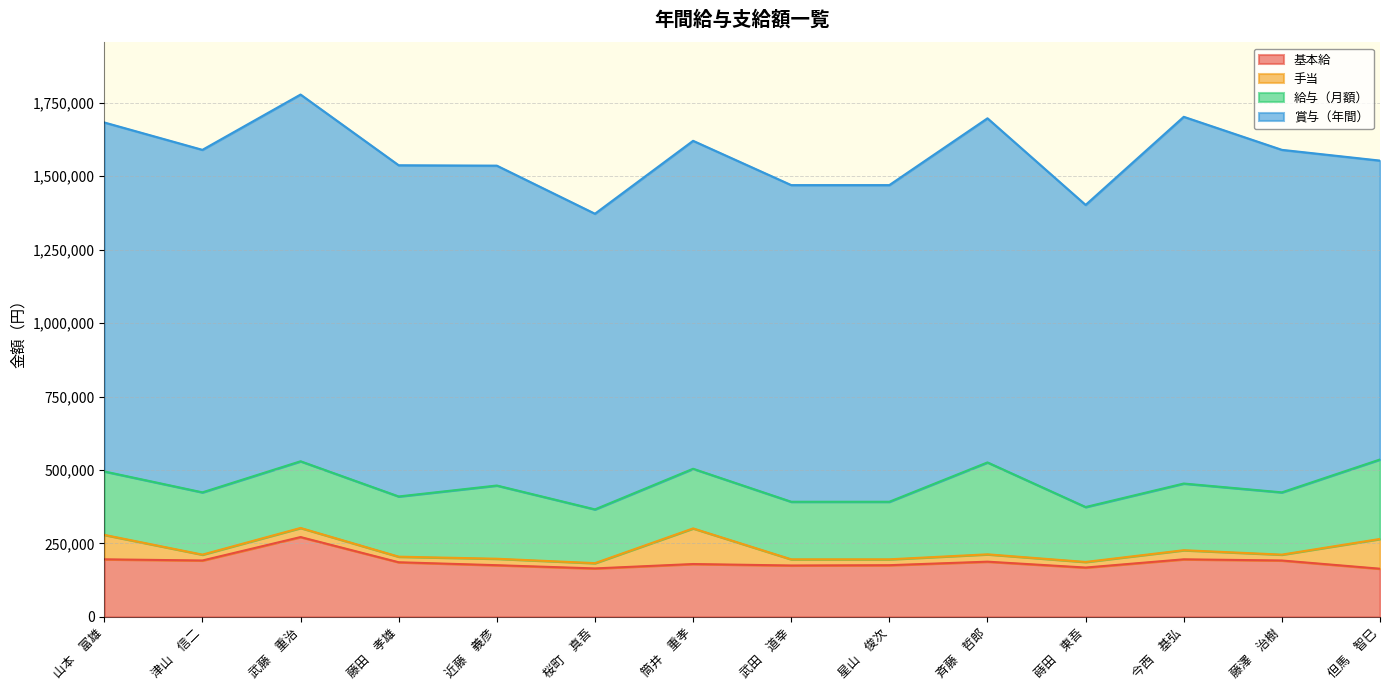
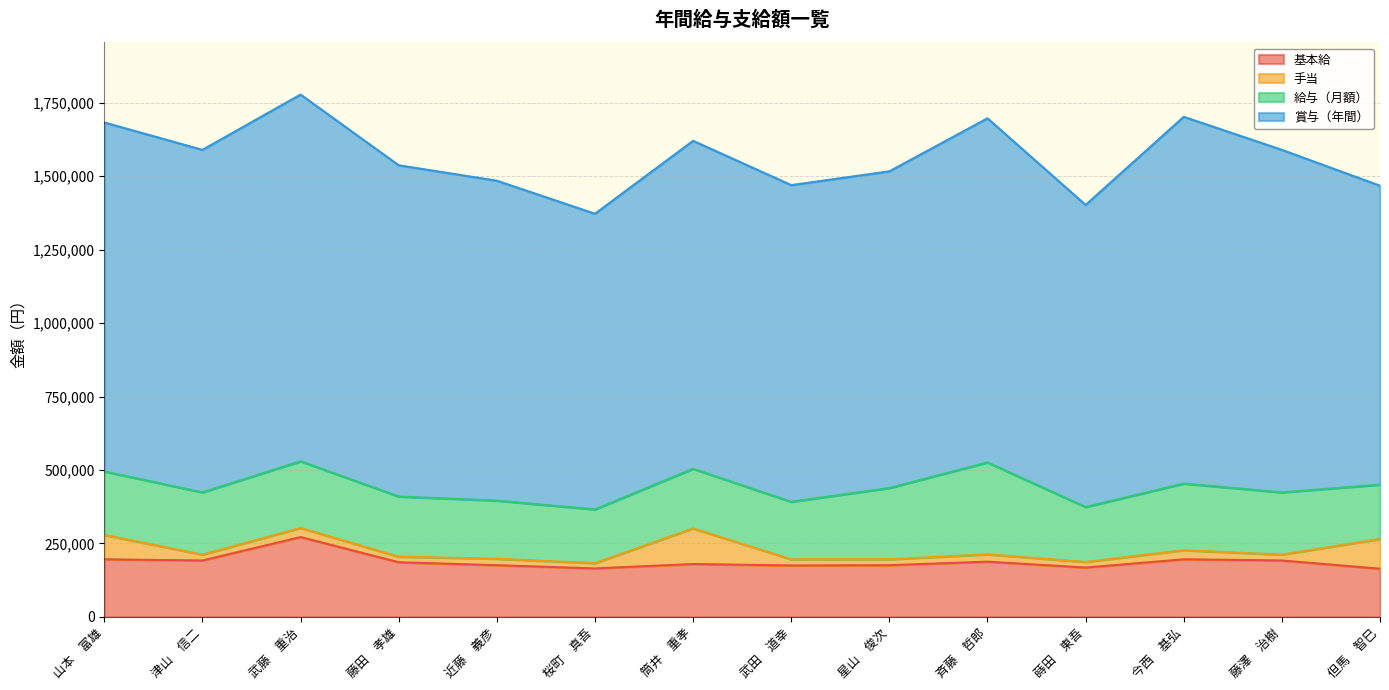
給与（月額）, 近藤 義彦: 250,000 -> 200,000
給与（月額）, 星山 俊次: 200,000 -> 240,000
給与（月額）, 但馬 智巳: 270,000 -> 190,000
